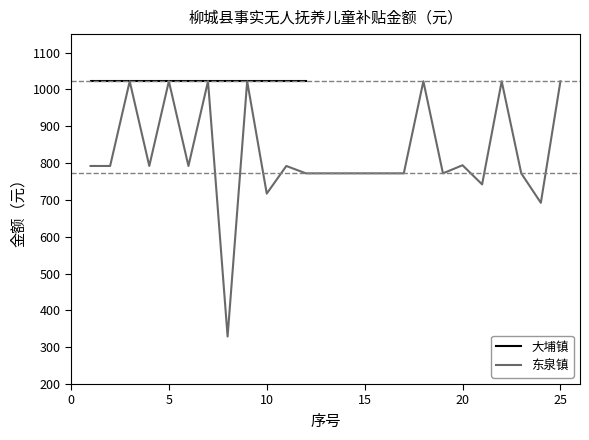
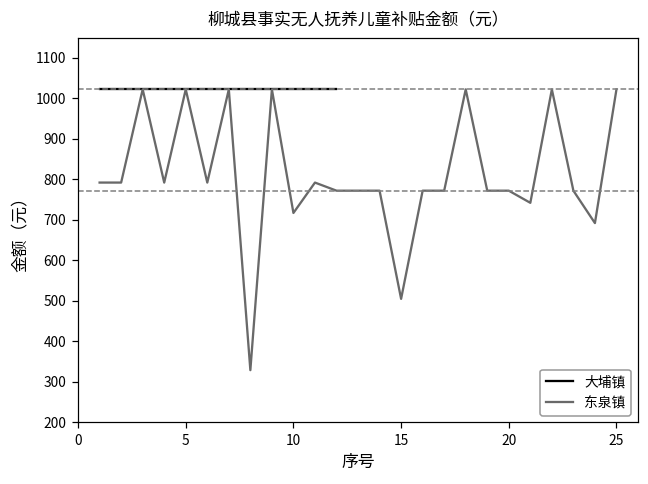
东泉镇, 15: 770 -> 510
东泉镇, 20: 790 -> 770
